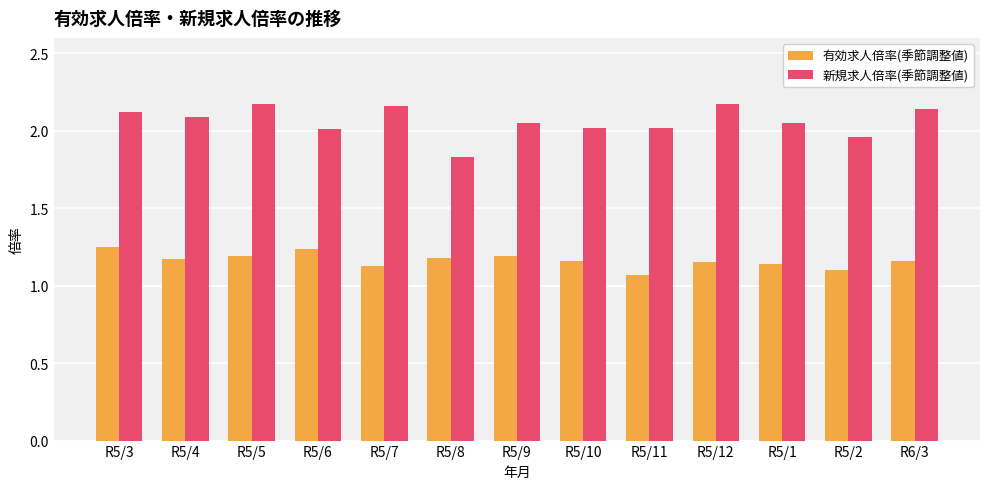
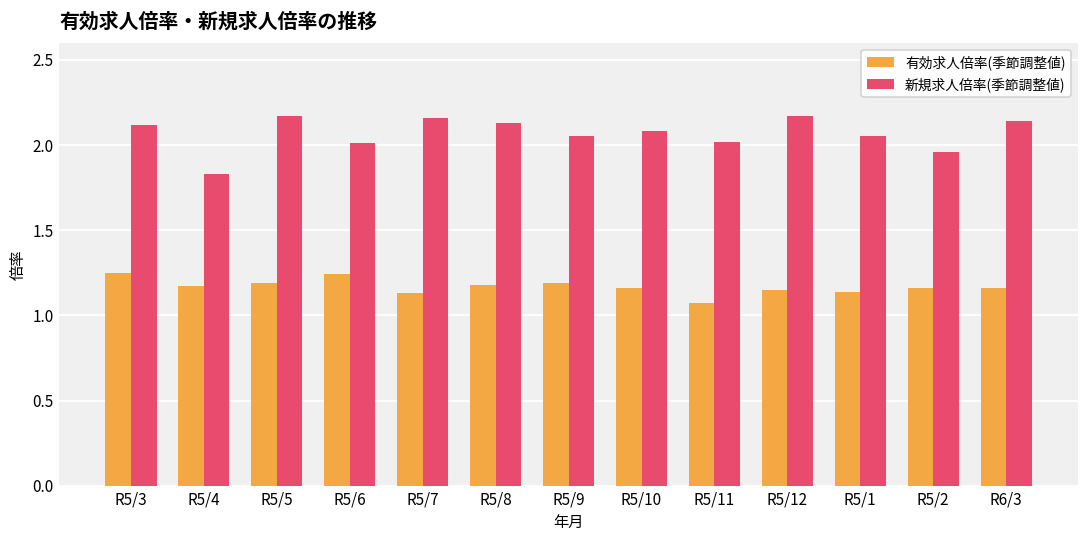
新規求人倍率(季節調整値), R5/4: 2.09 -> 1.83
新規求人倍率(季節調整値), R5/8: 1.83 -> 2.13
新規求人倍率(季節調整値), R5/10: 2.02 -> 2.08
有効求人倍率(季節調整値), R5/2: 1.10 -> 1.16
